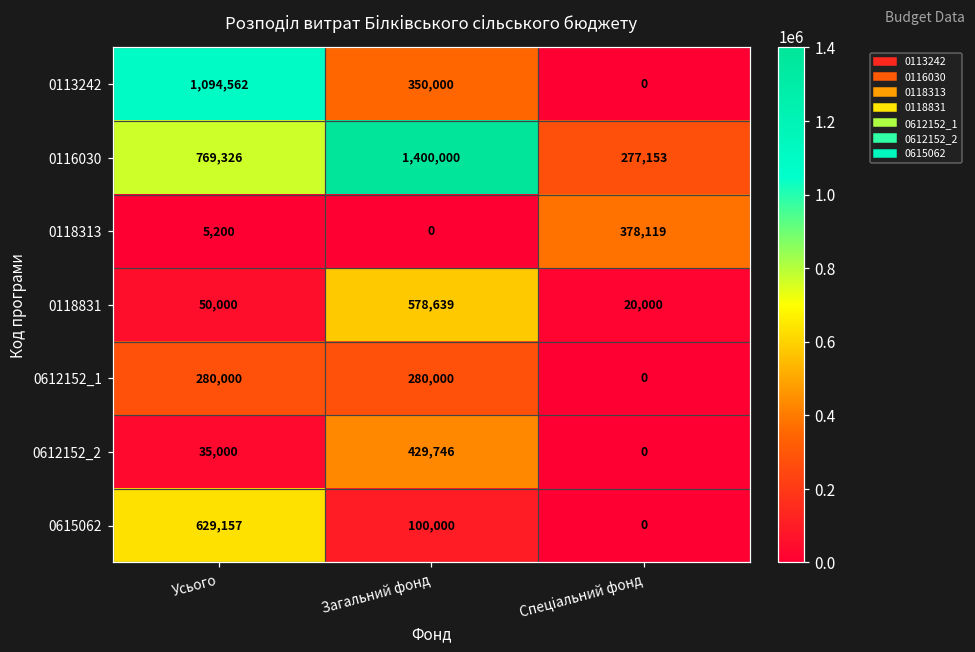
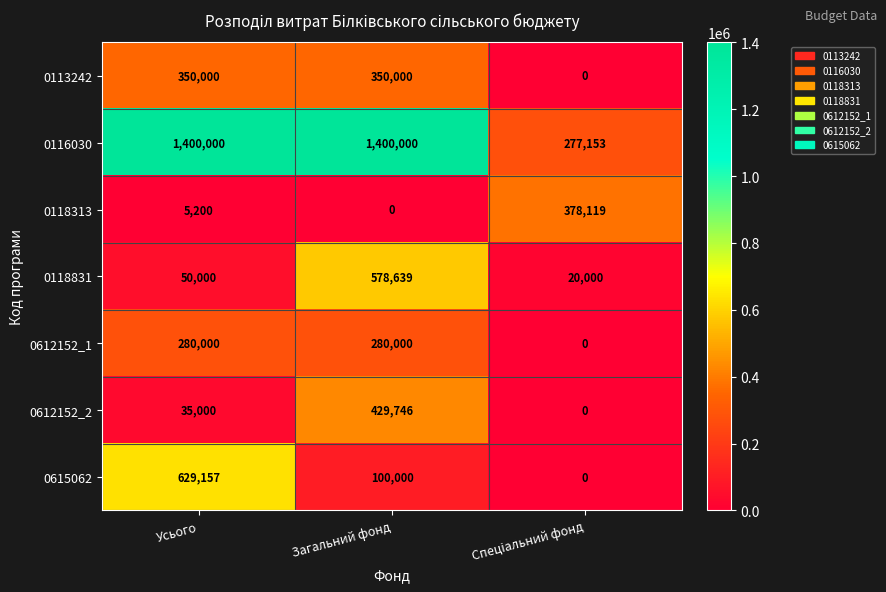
0113242, Усього: 1,094,562 -> 350,000
0116030, Усього: 769,326 -> 1,400,000
